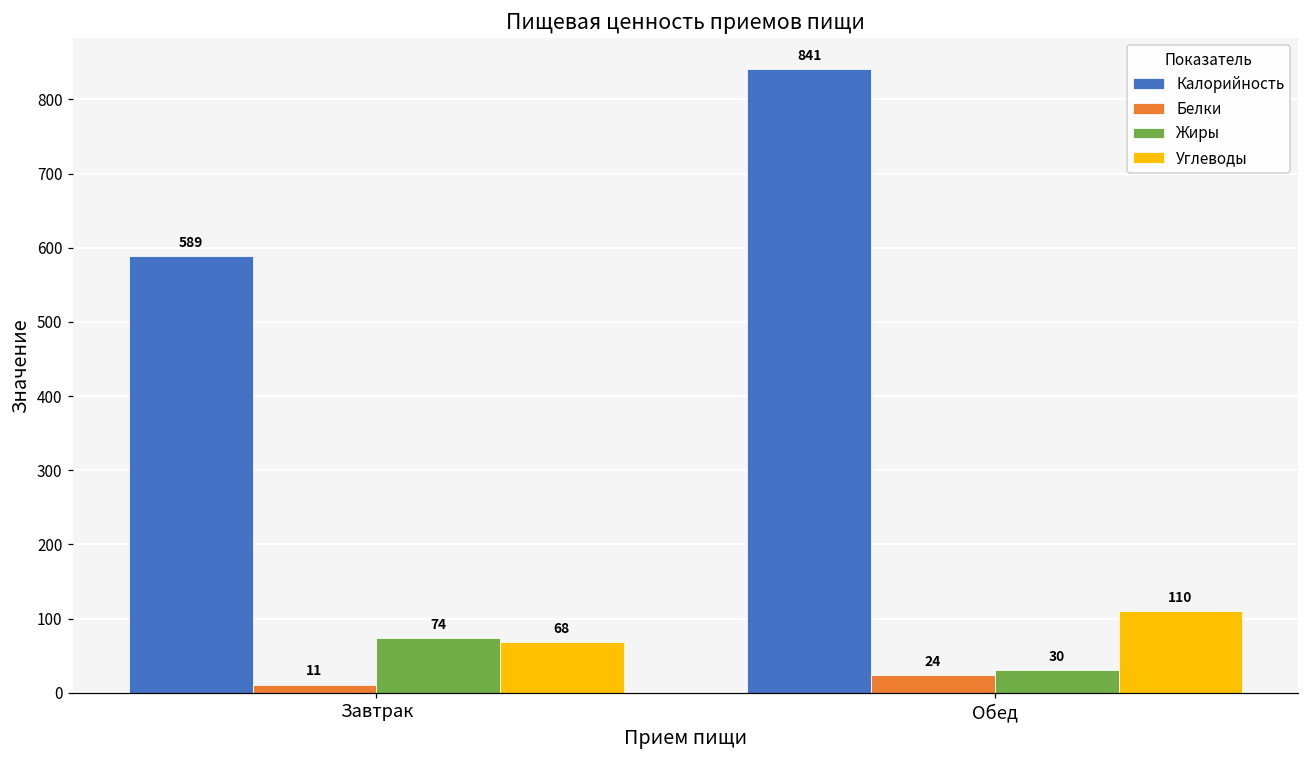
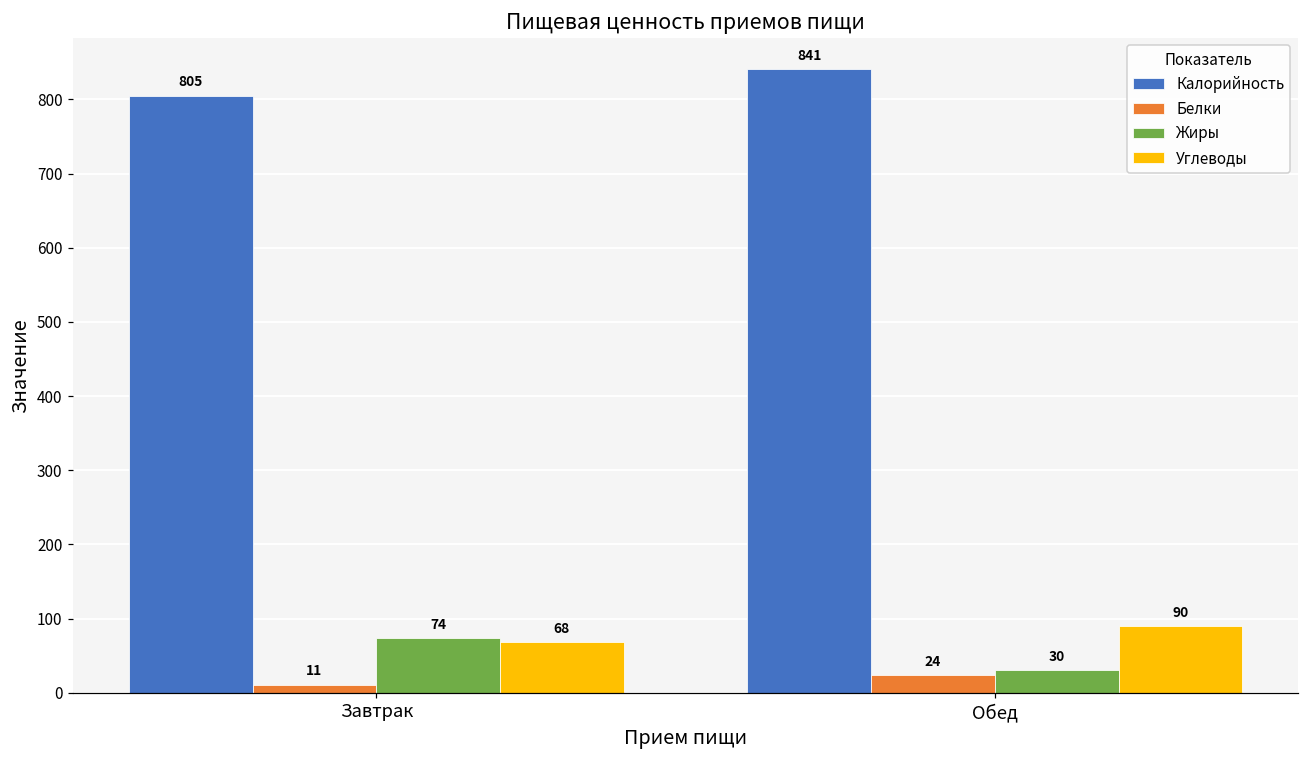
Калорийность, Завтрак: 589 -> 805
Углеводы, Обед: 110 -> 90
